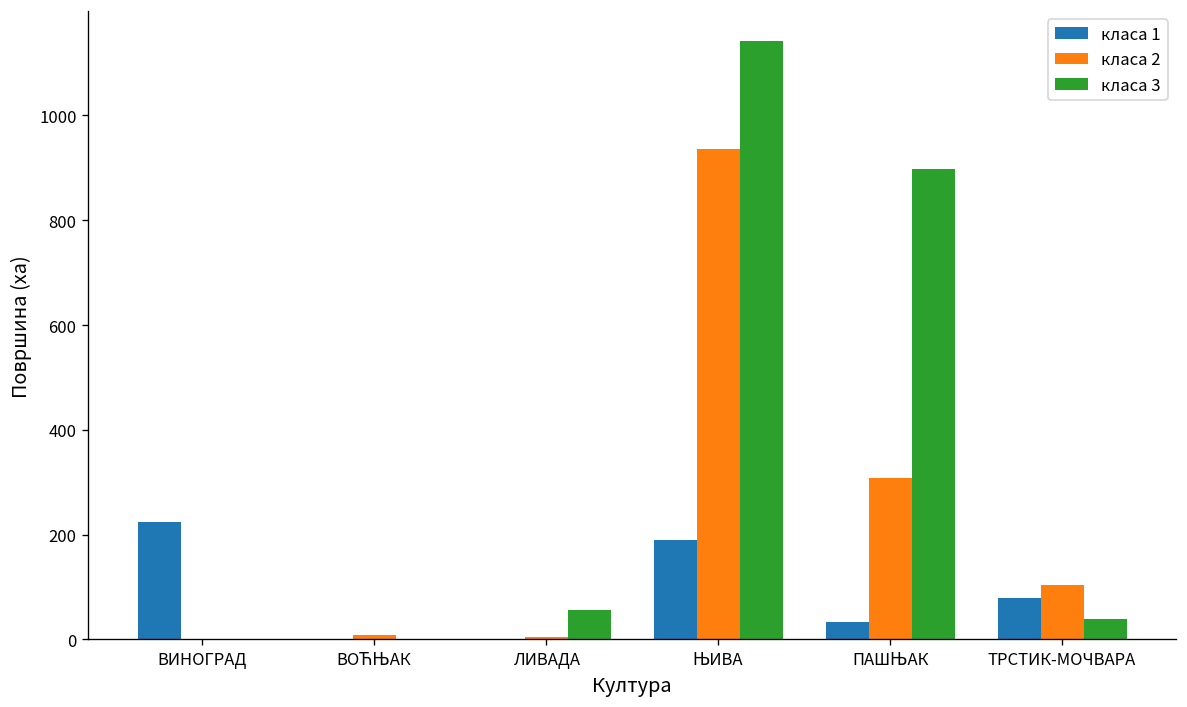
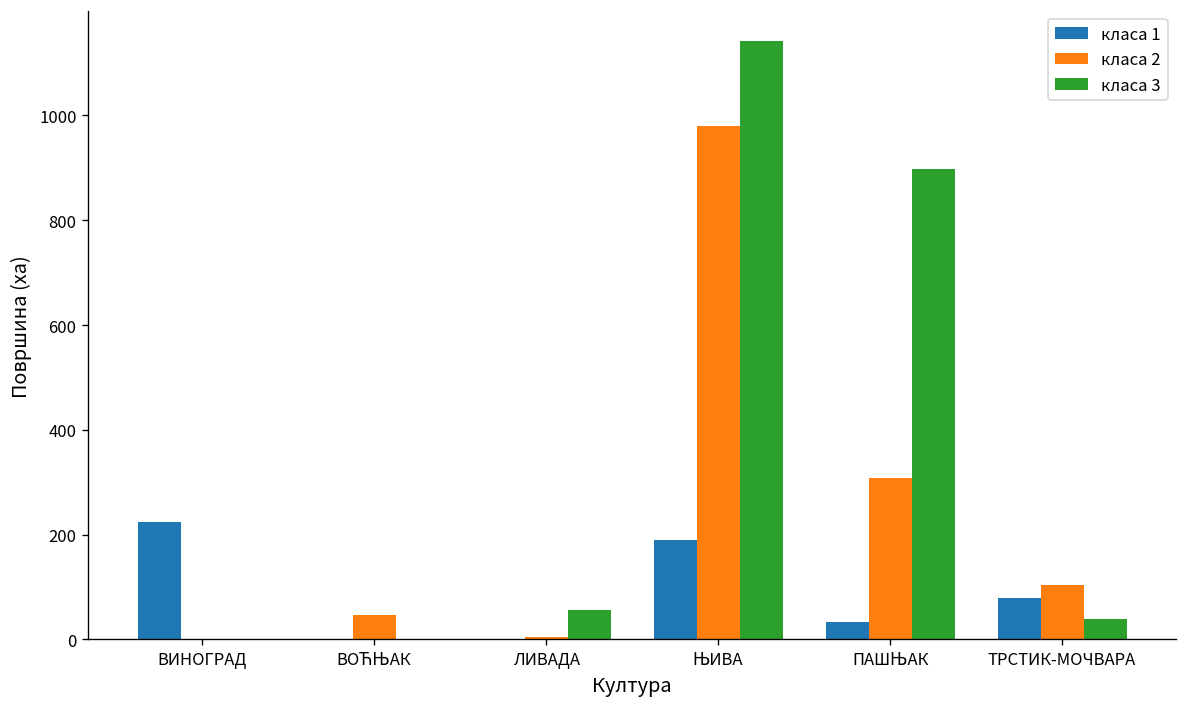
класа 2, ВОЋЊАК: 10 -> 50
класа 2, ЊИВА: 940 -> 980
